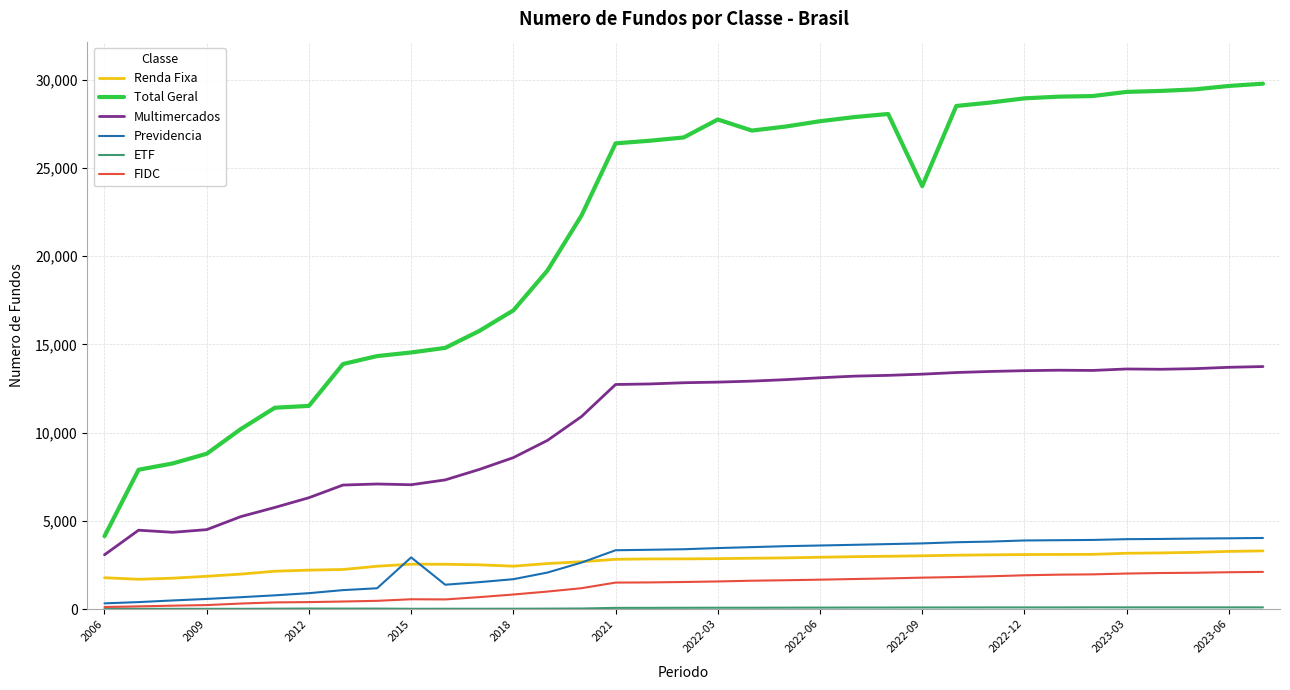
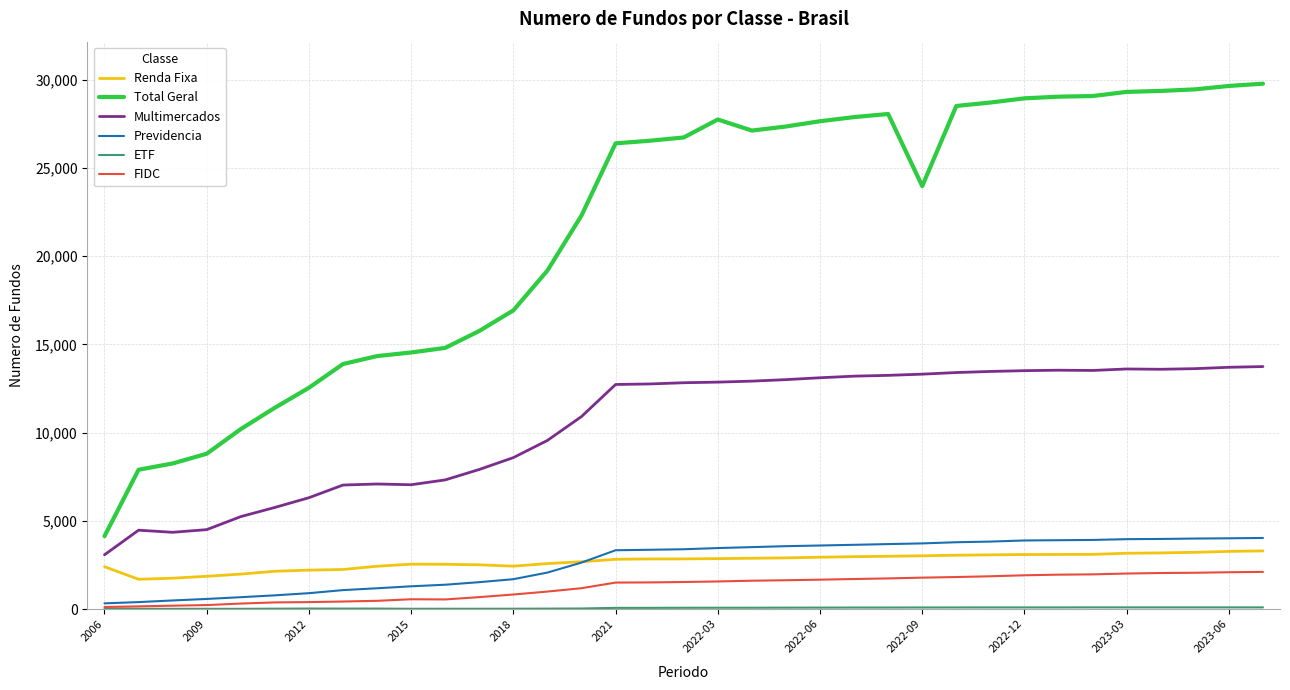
Renda Fixa, 2006: 1,800 -> 2,400
Total Geral, 2012: 11,500 -> 12,500
Previdencia, 2015: 2,900 -> 1,300
